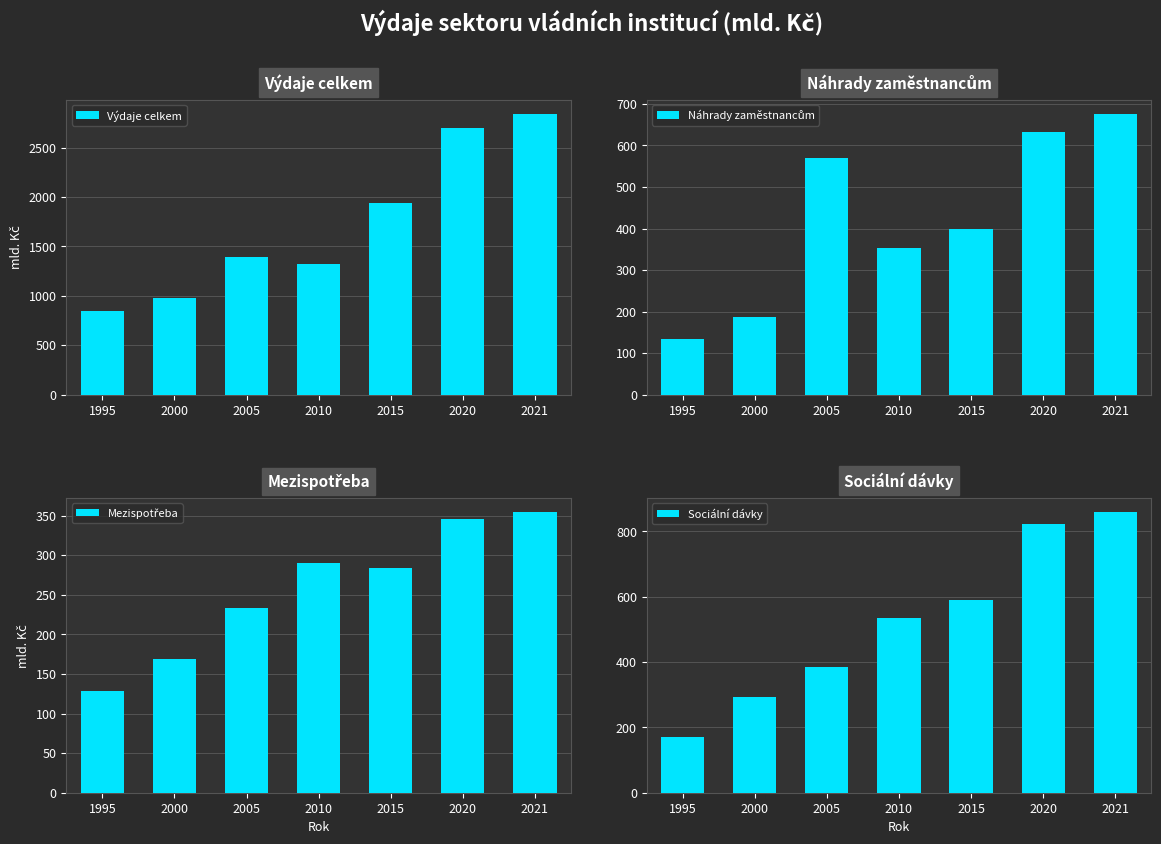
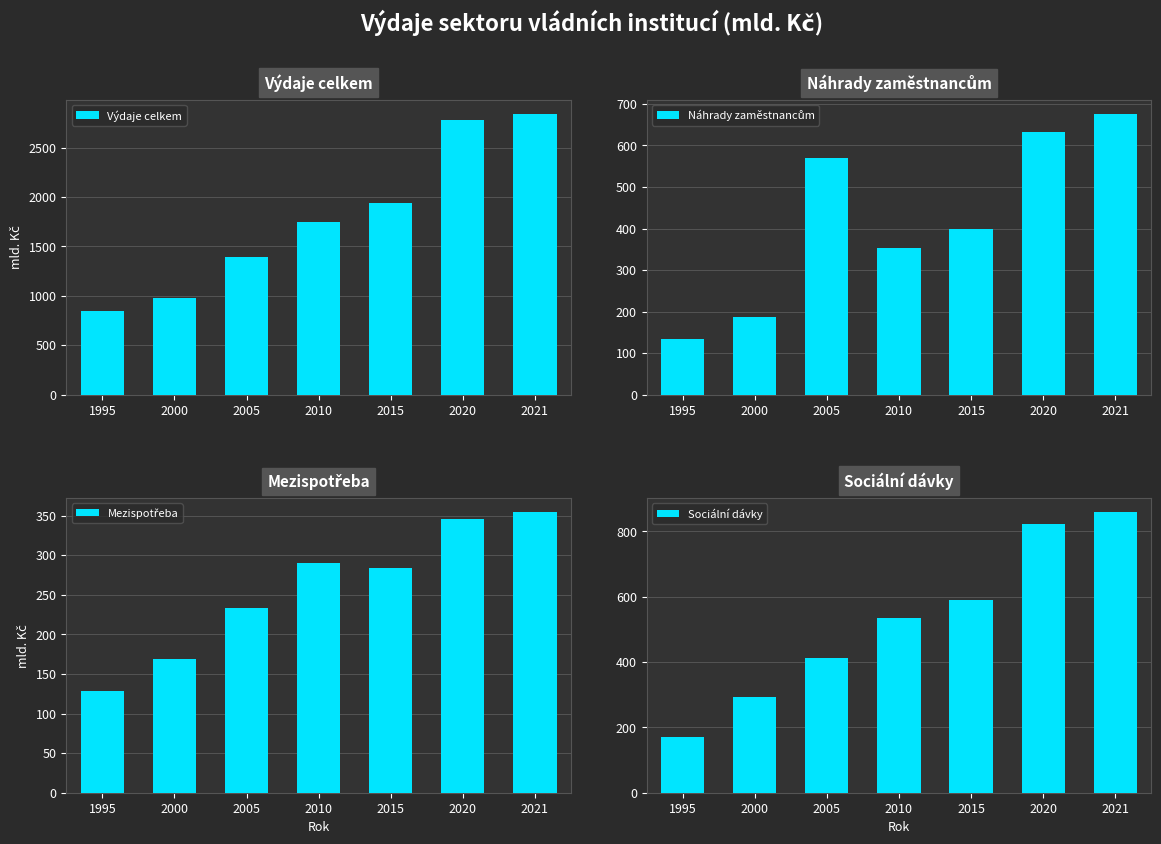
Výdaje celkem, 2010: 1300 -> 1700
Výdaje celkem, 2020: 2700 -> 2800
Sociální dávky, 2005: 380 -> 410
